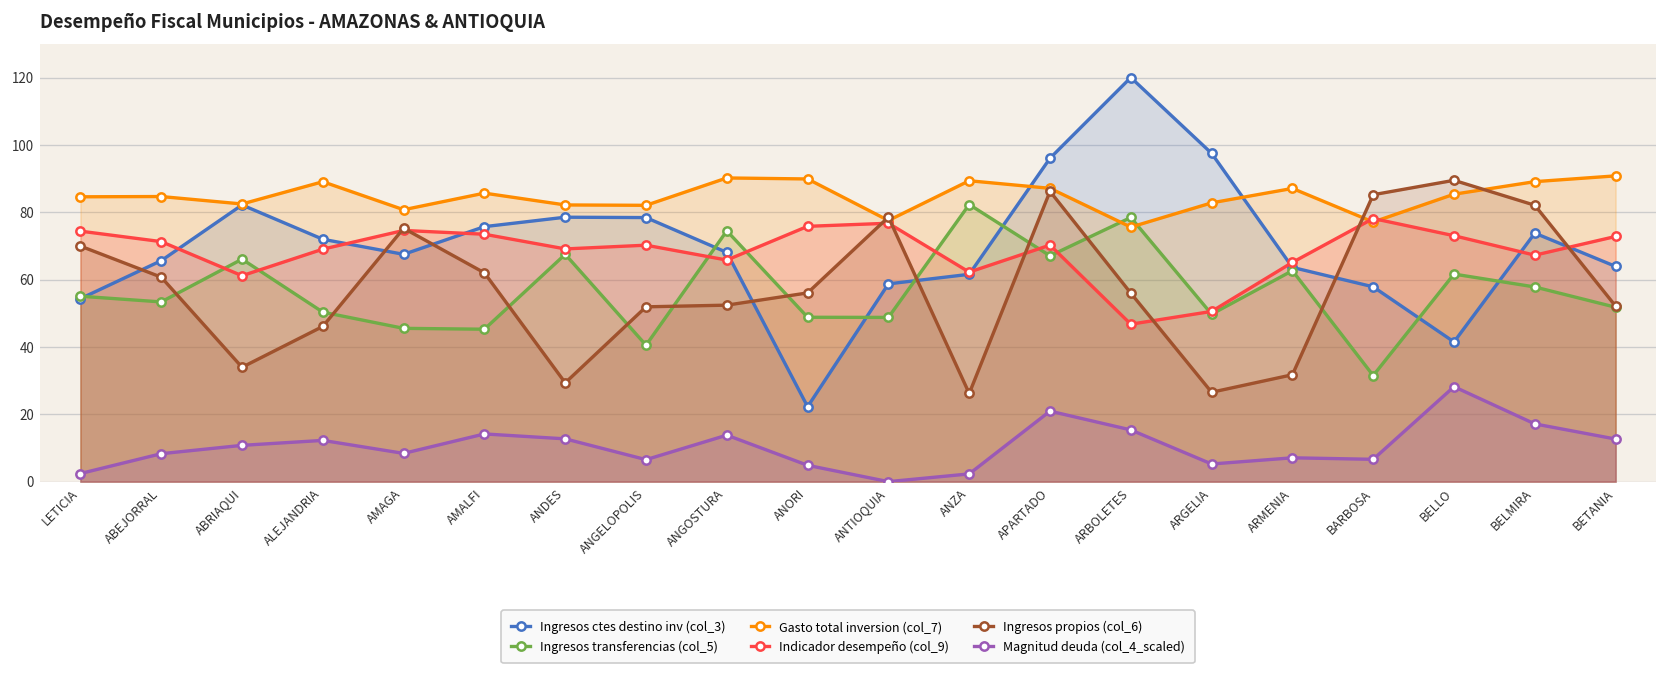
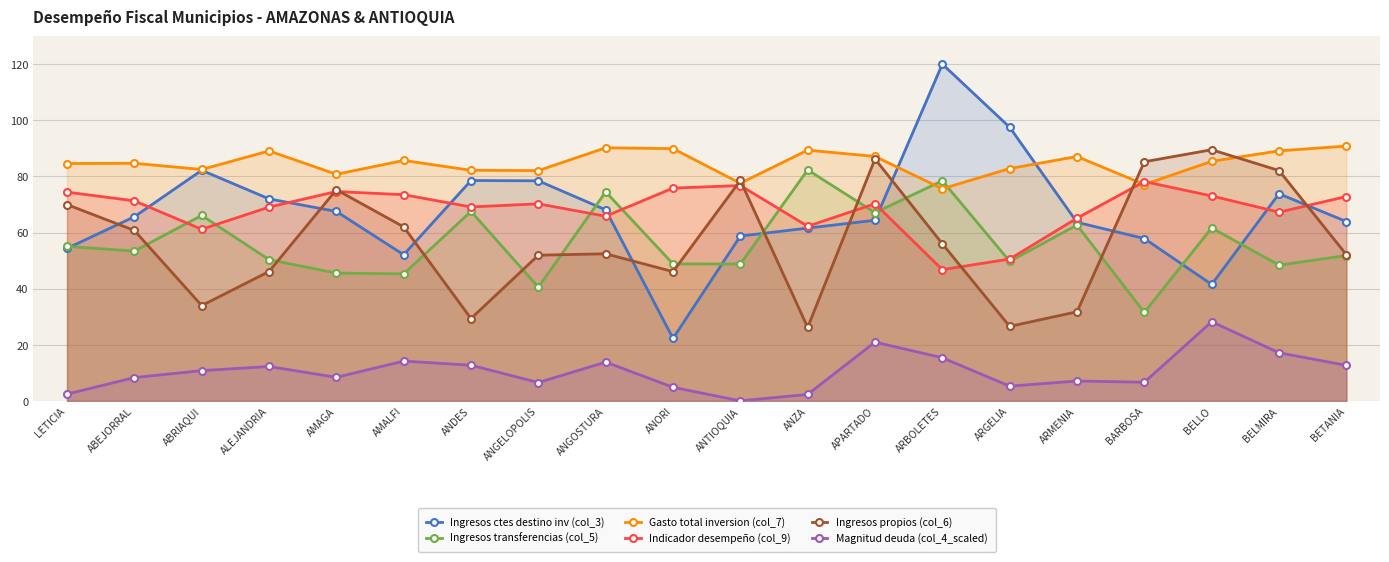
Ingresos ctes destino inv (col_3), AMALFI: 76 -> 52
Ingresos propios (col_6), ANORI: 56 -> 46
Ingresos ctes destino inv (col_3), APARTADO: 96 -> 64
Ingresos transferencias (col_5), BELMIRA: 58 -> 48
